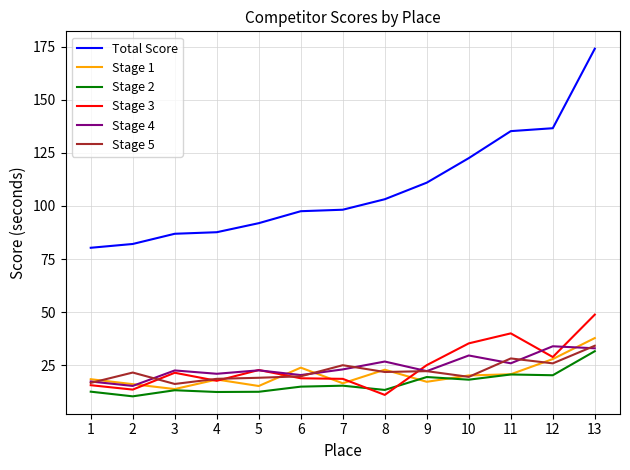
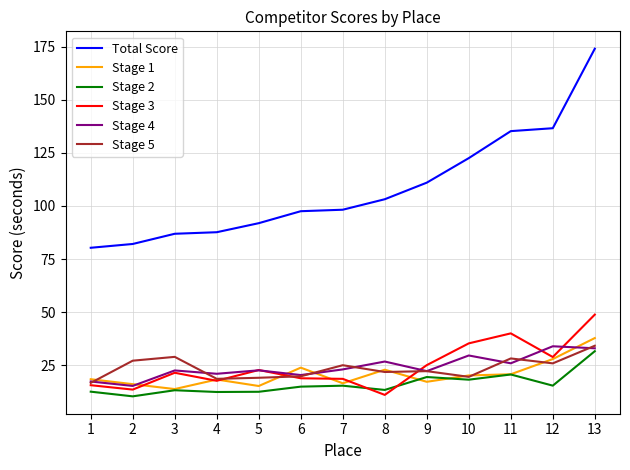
Stage 5, 2: 22 -> 27
Stage 5, 3: 16 -> 29
Stage 2, 12: 20 -> 15
